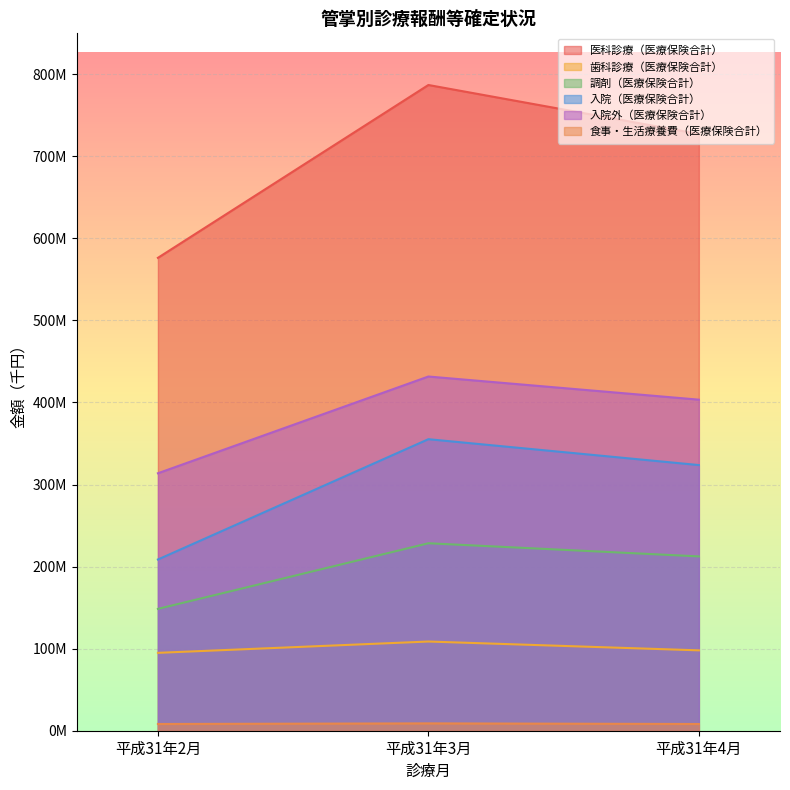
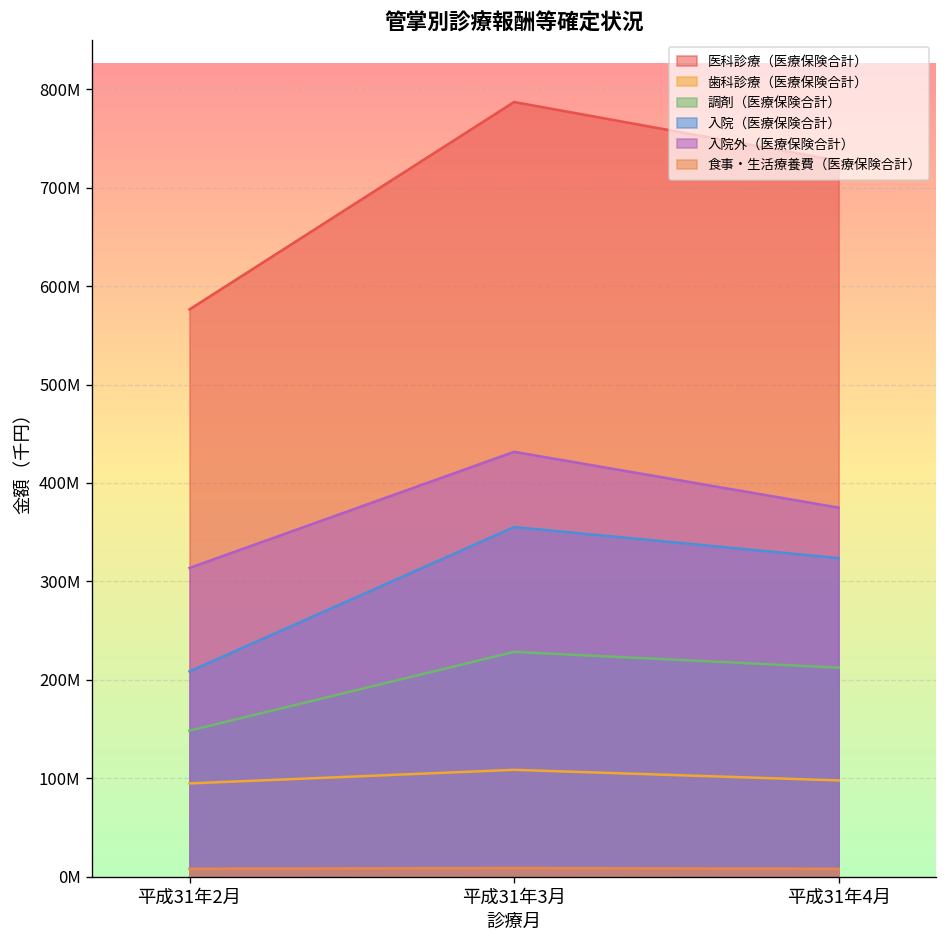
入院外（医療保険合計）, 平成31年4月: 400000000 -> 370000000
